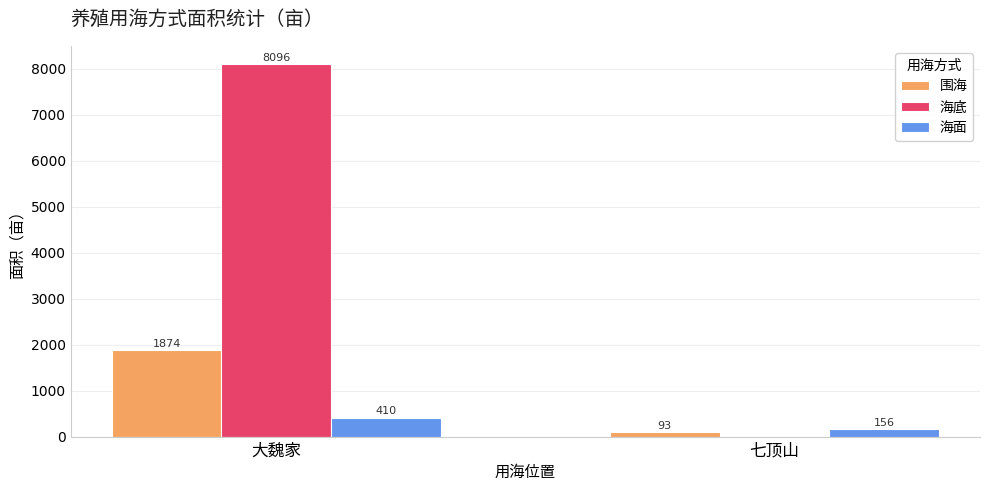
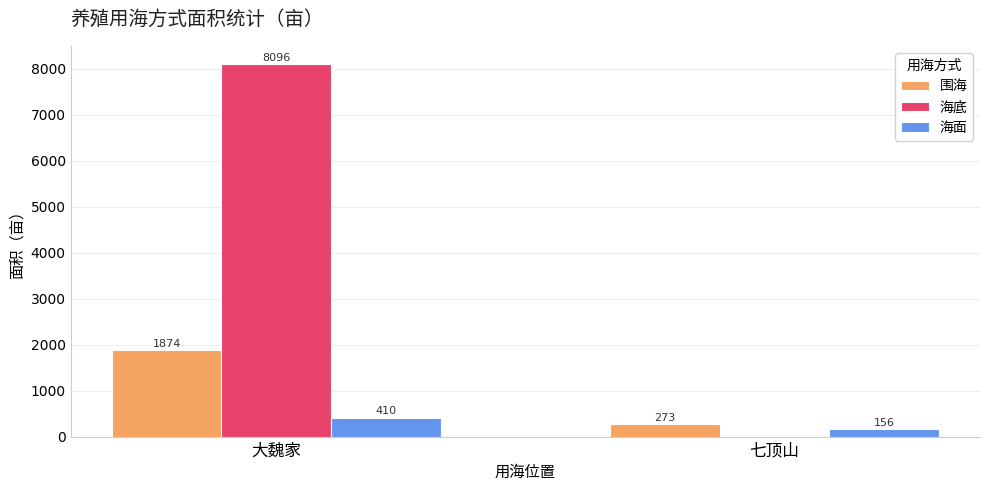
围海, 七顶山: 93 -> 273
